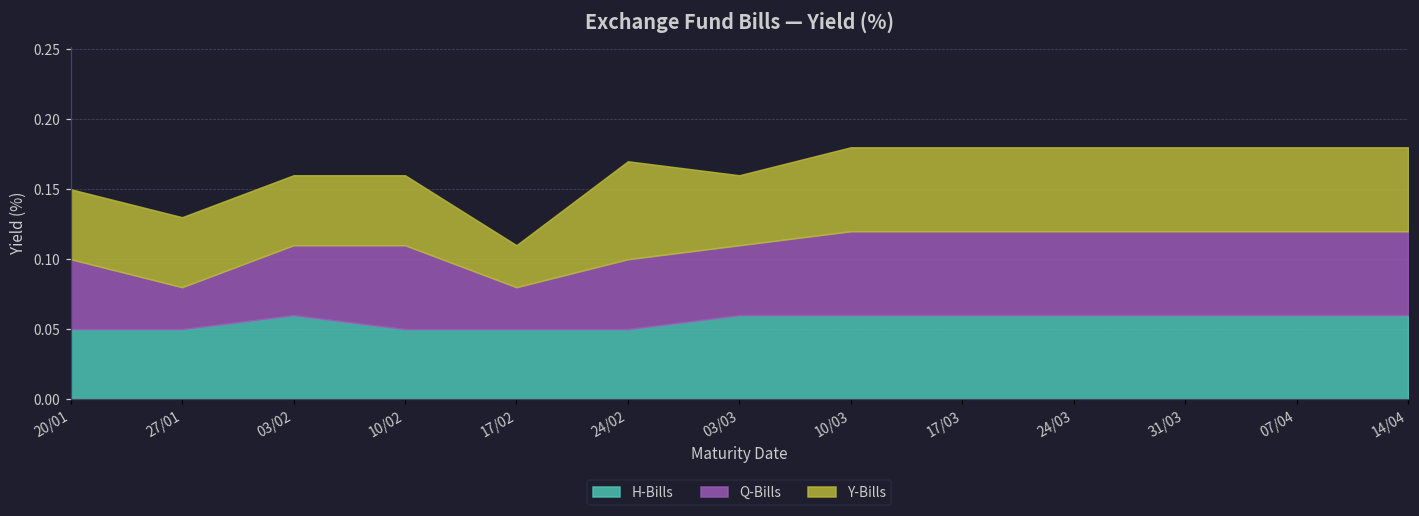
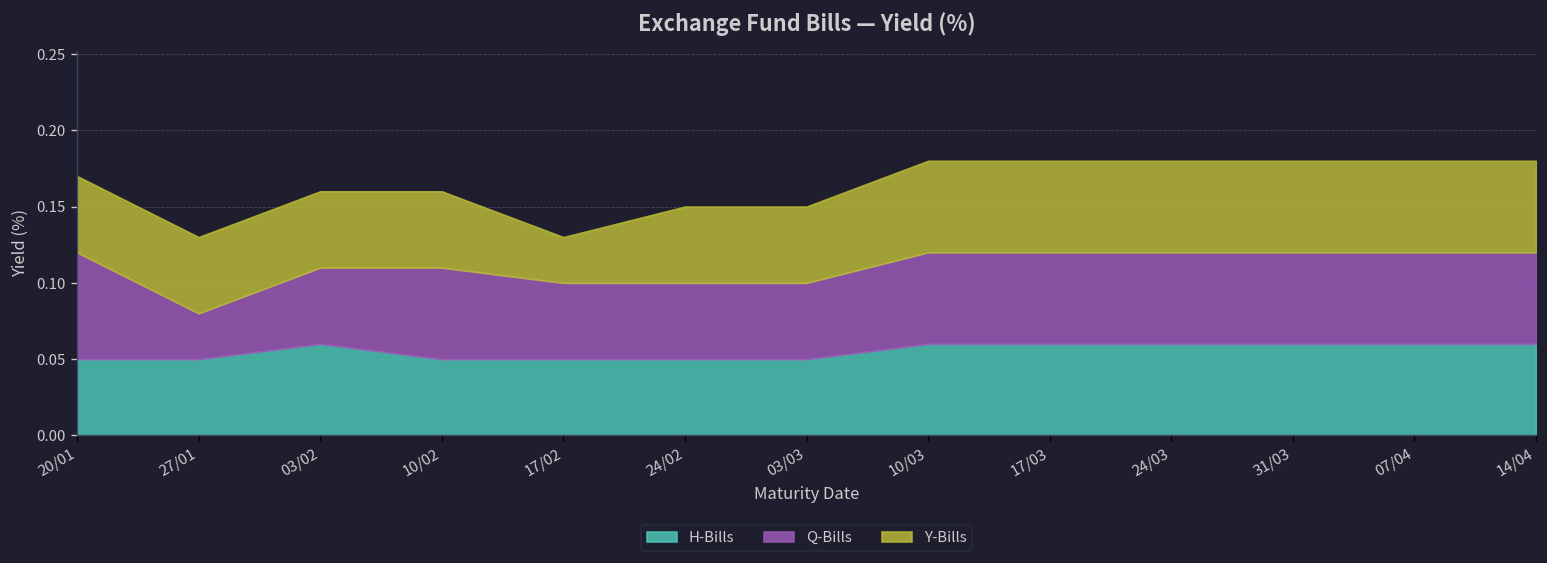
Q-Bills, 20/01: 0.05 -> 0.07
Q-Bills, 17/02: 0.03 -> 0.05
Y-Bills, 24/02: 0.07 -> 0.05
H-Bills, 03/03: 0.06 -> 0.05
